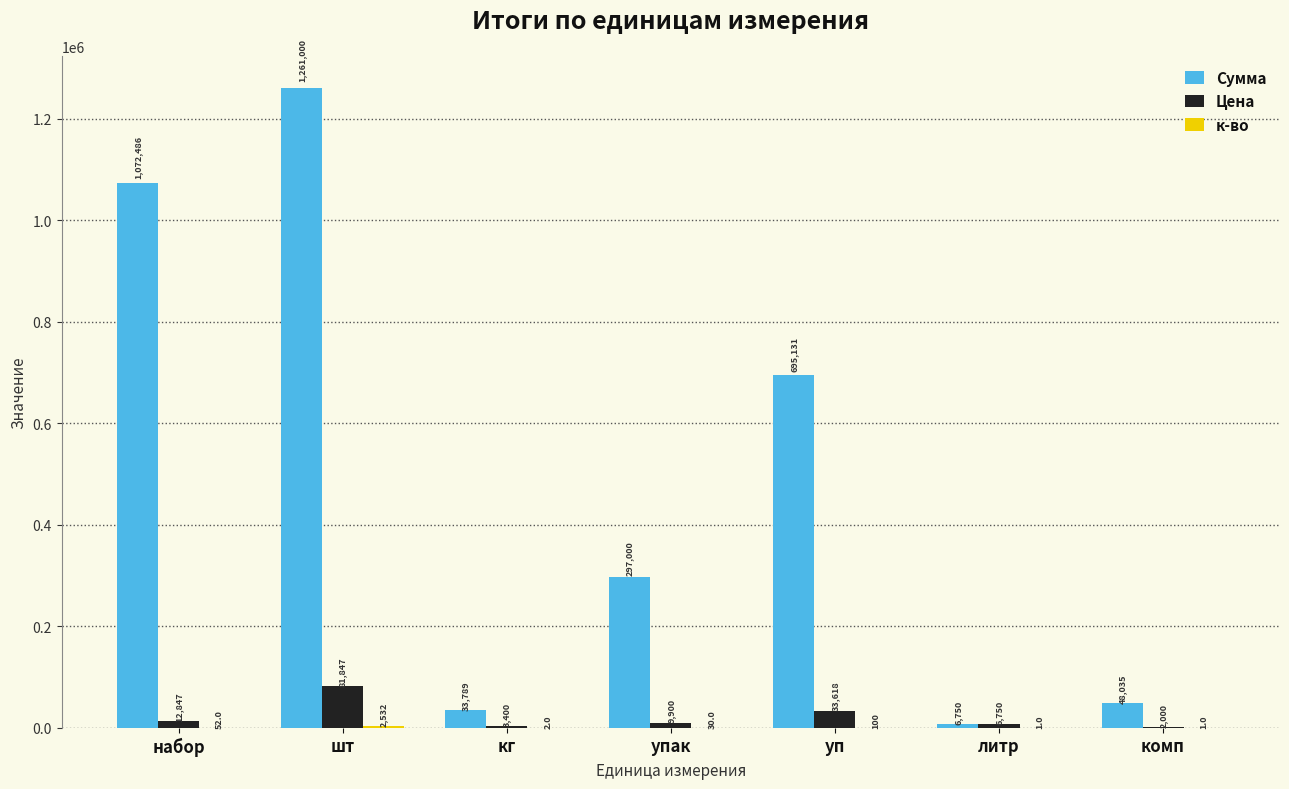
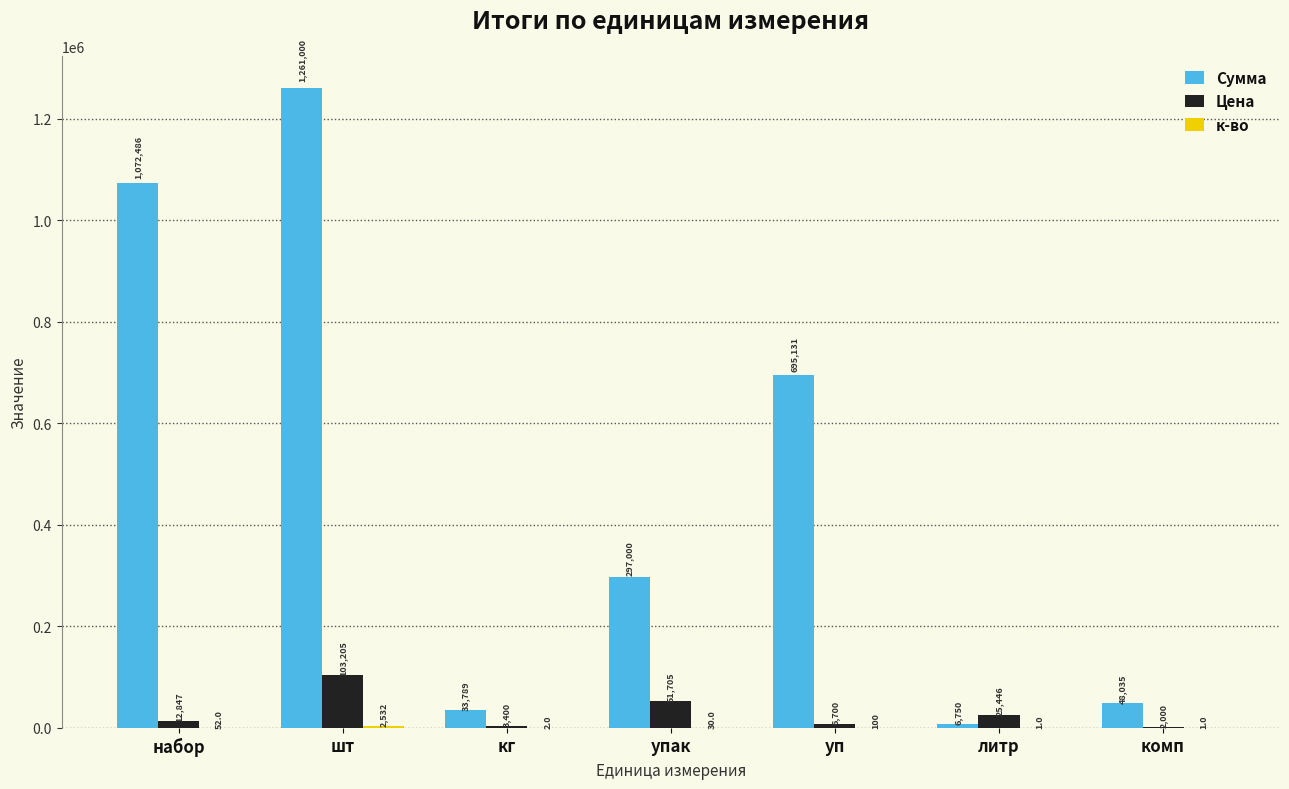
Цена, шт: 81,847 -> 103,205
Цена, упак: 9,900 -> 51,705
Цена, уп: 33,618 -> 6,700
Цена, литр: 6,750 -> 25,446
